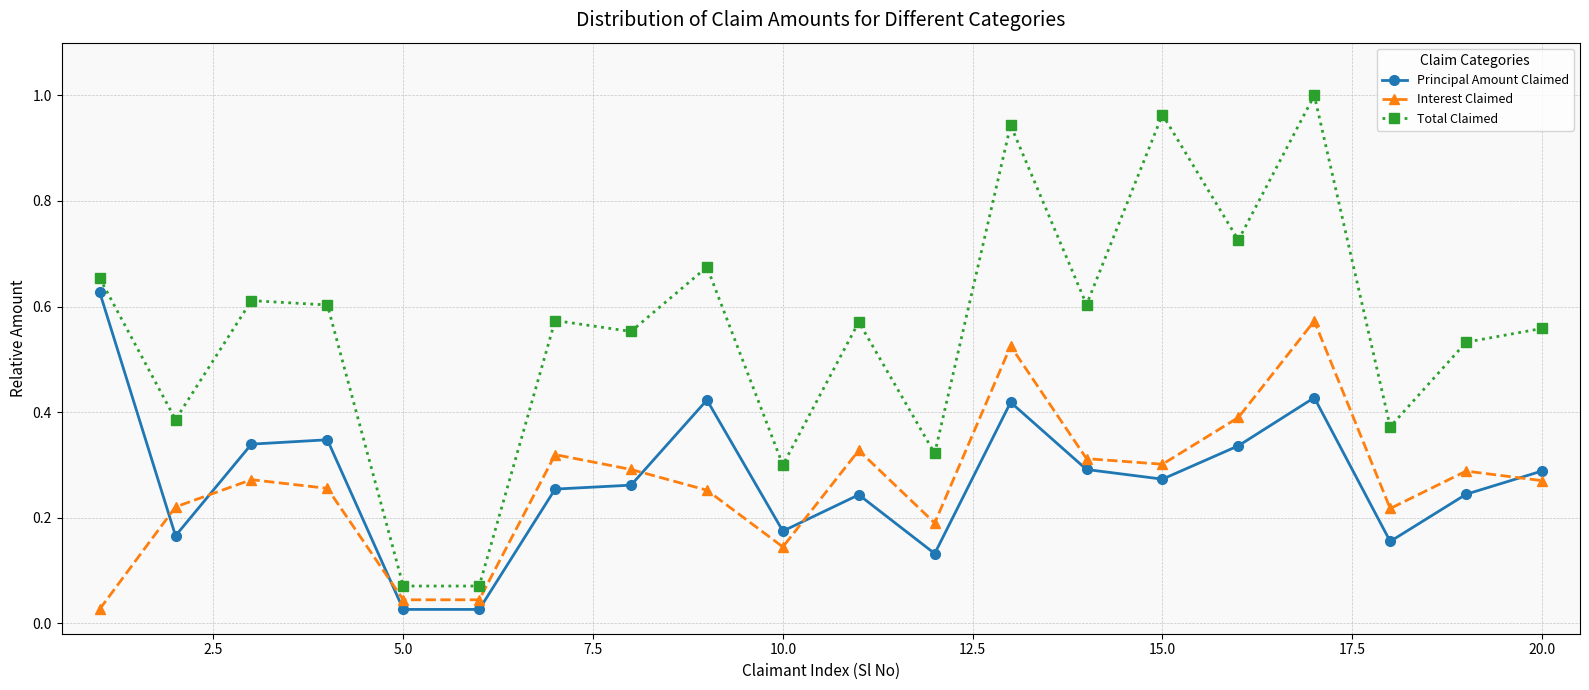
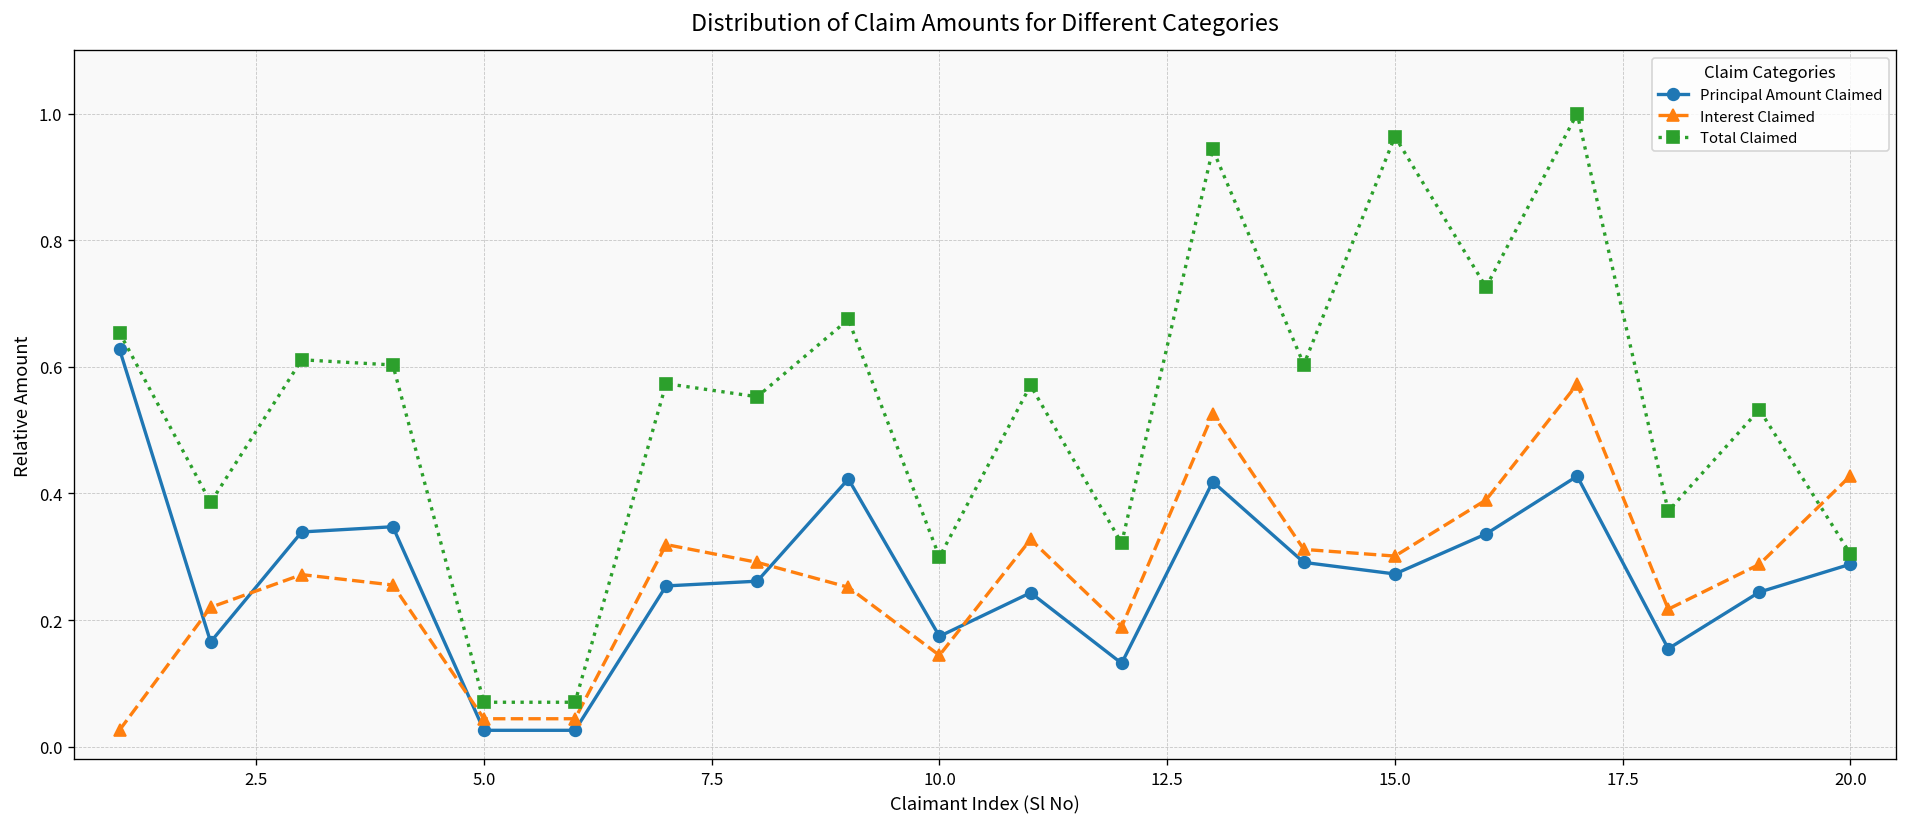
Interest Claimed, 20.0: 0.27 -> 0.43
Total Claimed, 20.0: 0.56 -> 0.30
